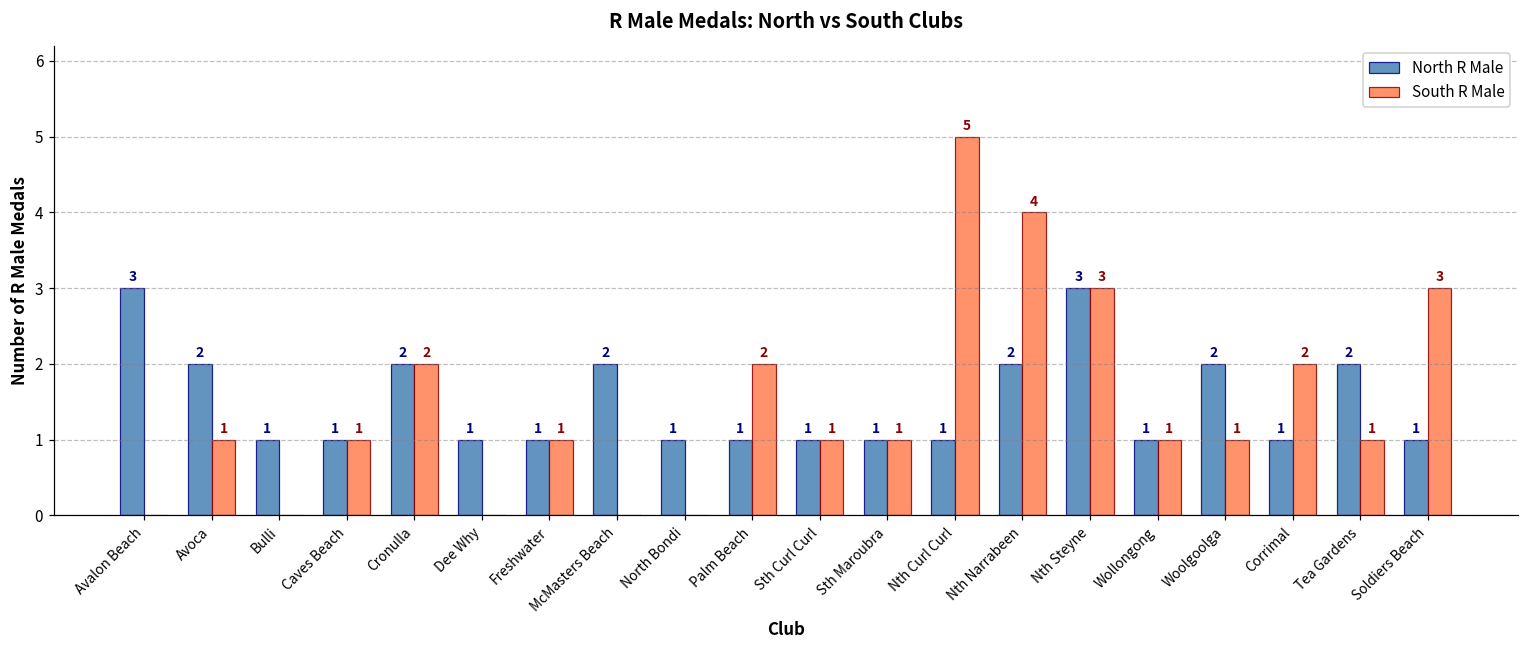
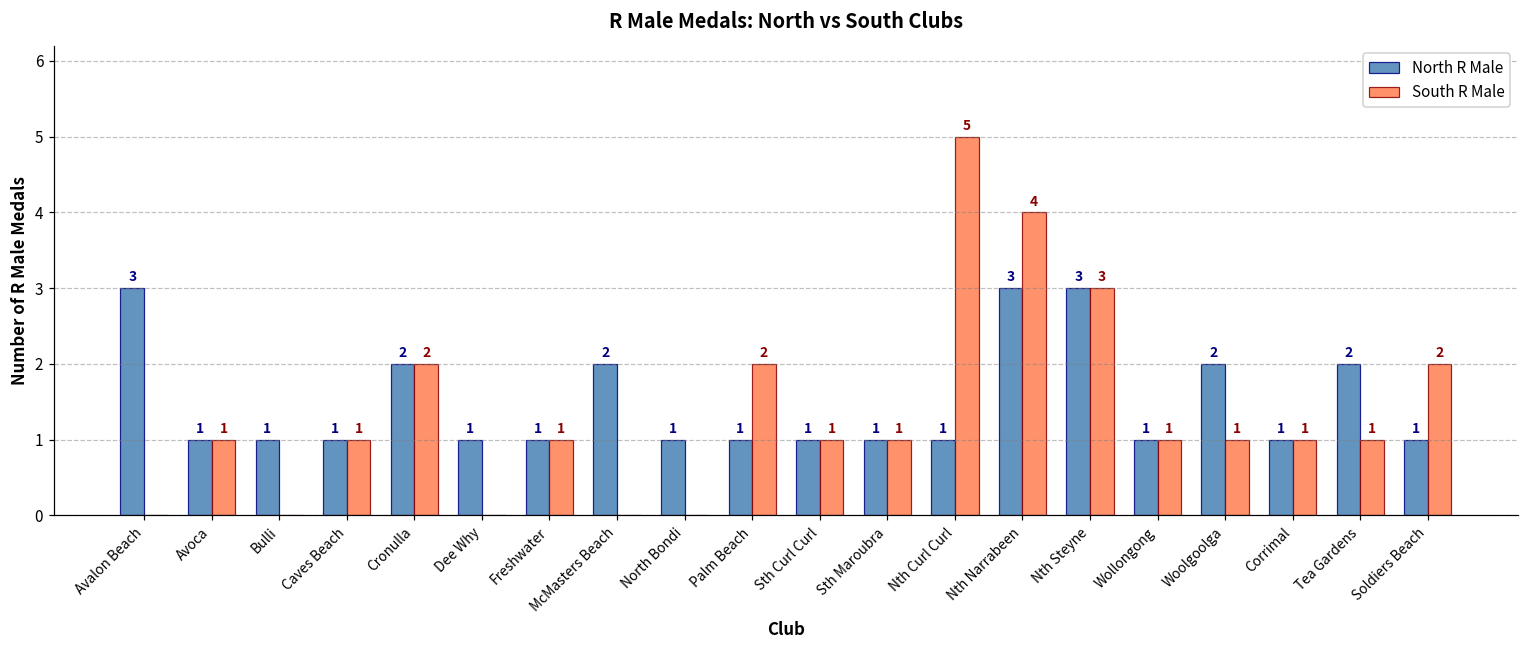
North R Male, Avoca: 2 -> 1
North R Male, Nth Narrabeen: 2 -> 3
South R Male, Corrimal: 2 -> 1
South R Male, Soldiers Beach: 3 -> 2
